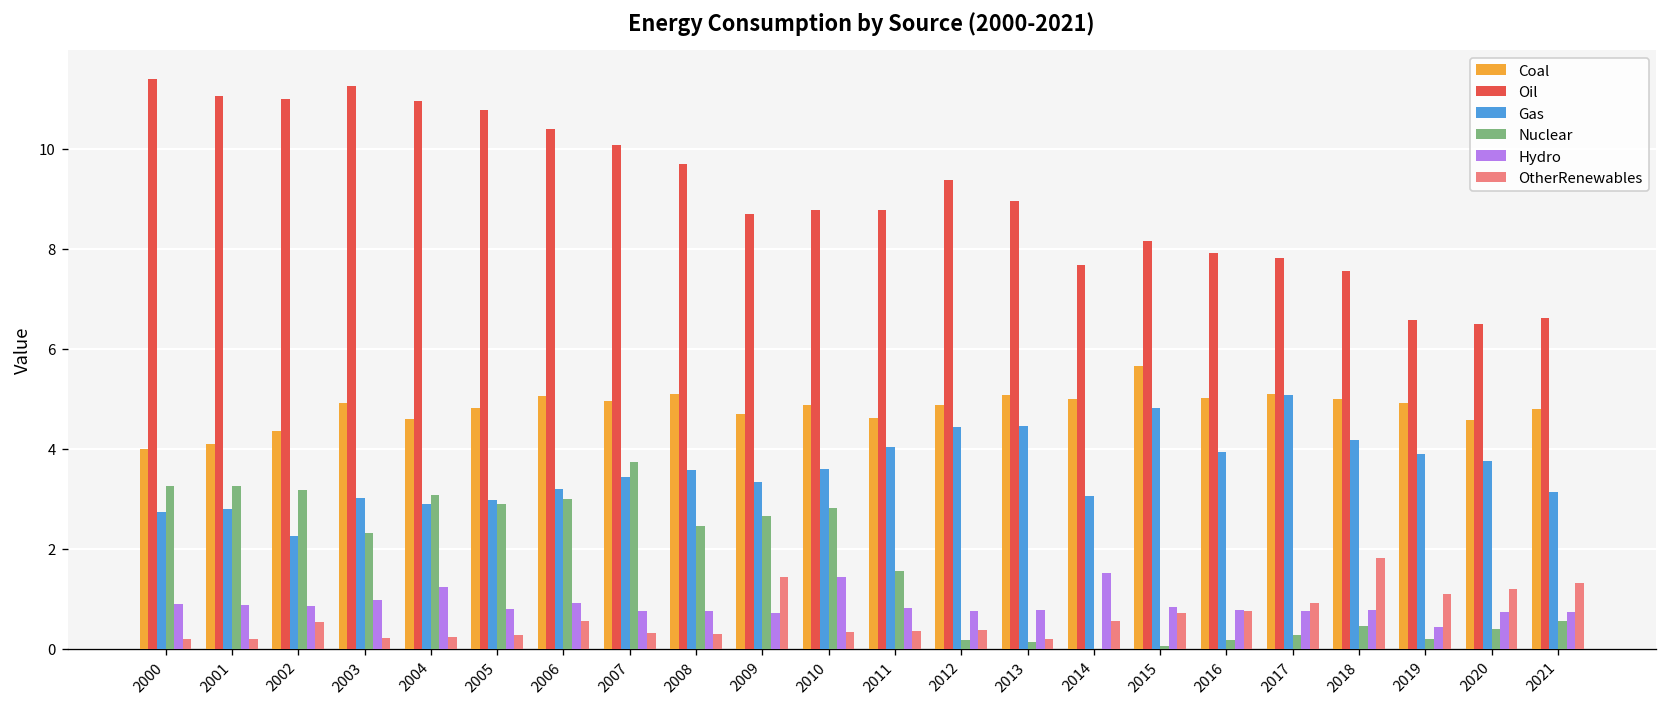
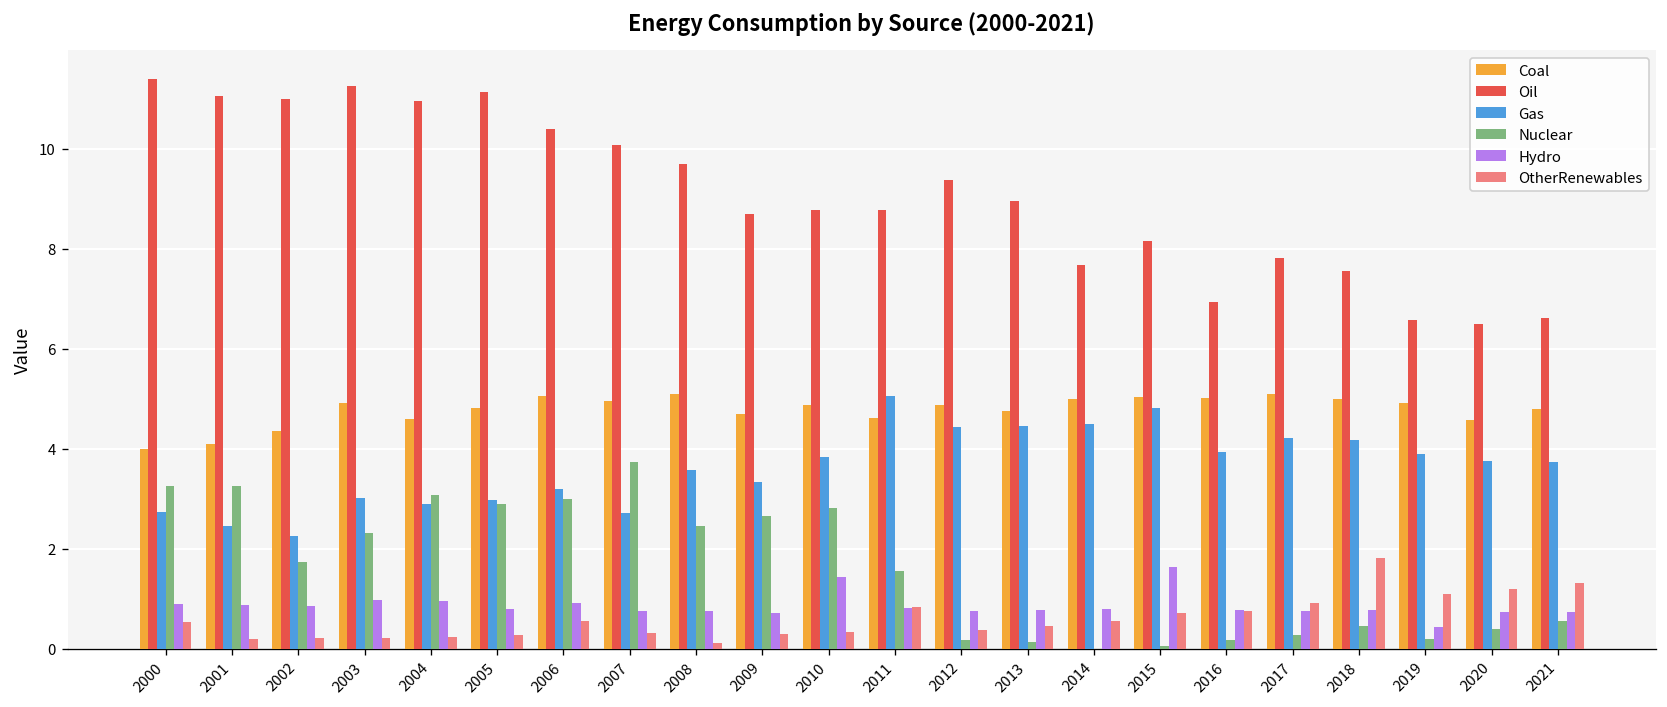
OtherRenewables, 2000: 0.2 -> 0.5
Gas, 2001: 2.8 -> 2.4
Nuclear, 2002: 3.2 -> 1.7
OtherRenewables, 2002: 0.5 -> 0.2
Hydro, 2004: 1.2 -> 1.0
Oil, 2005: 10.8 -> 11.1
Gas, 2007: 3.4 -> 2.7
OtherRenewables, 2008: 0.3 -> 0.1
OtherRenewables, 2009: 1.4 -> 0.3
Gas, 2010: 3.6 -> 3.8
Gas, 2011: 4.0 -> 5.1
OtherRenewables, 2011: 0.3 -> 0.8
Coal, 2013: 5.1 -> 4.7
OtherRenewables, 2013: 0.2 -> 0.4
Gas, 2014: 3.1 -> 4.5
Hydro, 2014: 1.5 -> 0.8
Coal, 2015: 5.7 -> 5.0
Hydro, 2015: 0.8 -> 1.6
Oil, 2016: 7.9 -> 6.9
Gas, 2017: 5.1 -> 4.2
Gas, 2021: 3.1 -> 3.7
